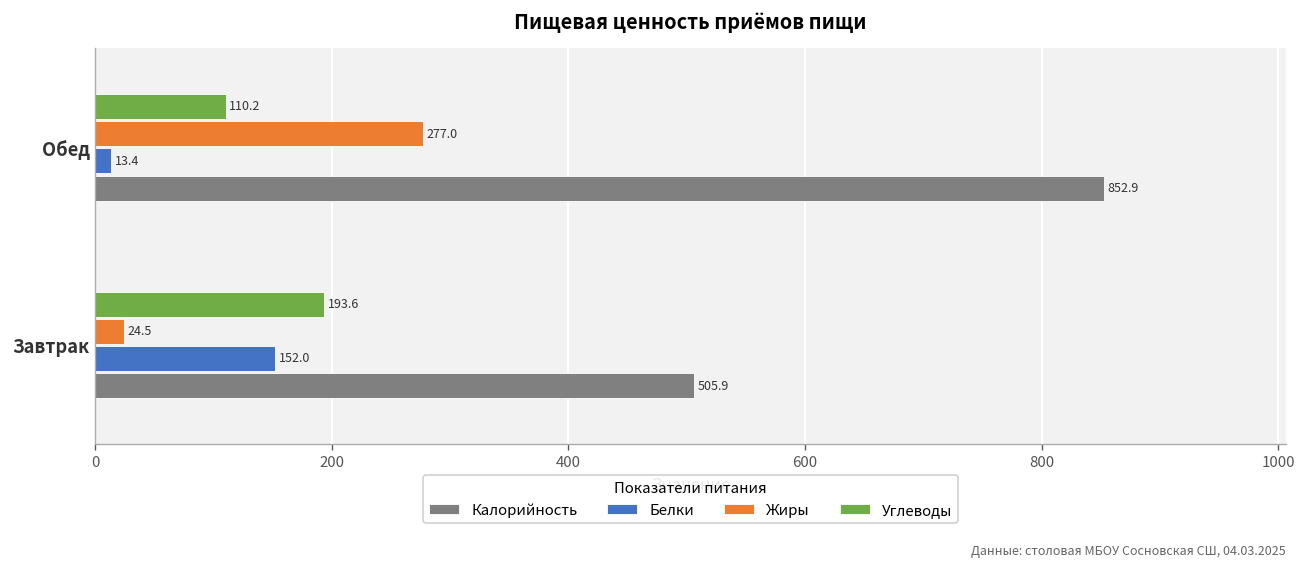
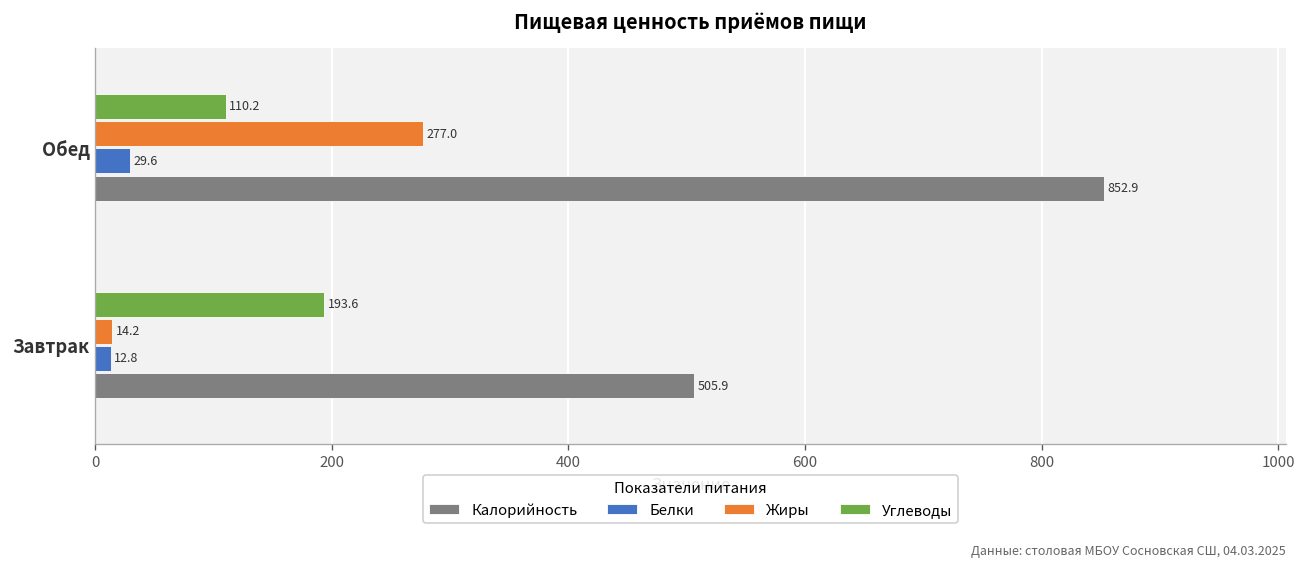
Белки, Обед: 13.4 -> 29.6
Жиры, Завтрак: 24.5 -> 14.2
Белки, Завтрак: 152.0 -> 12.8
